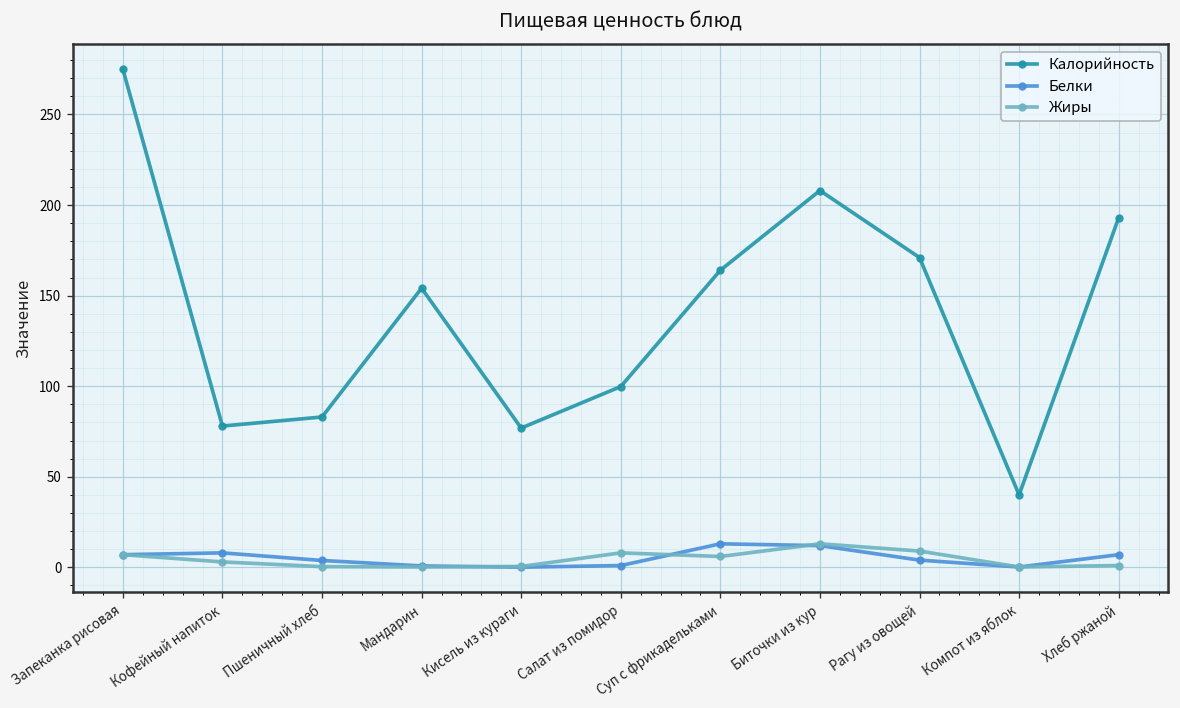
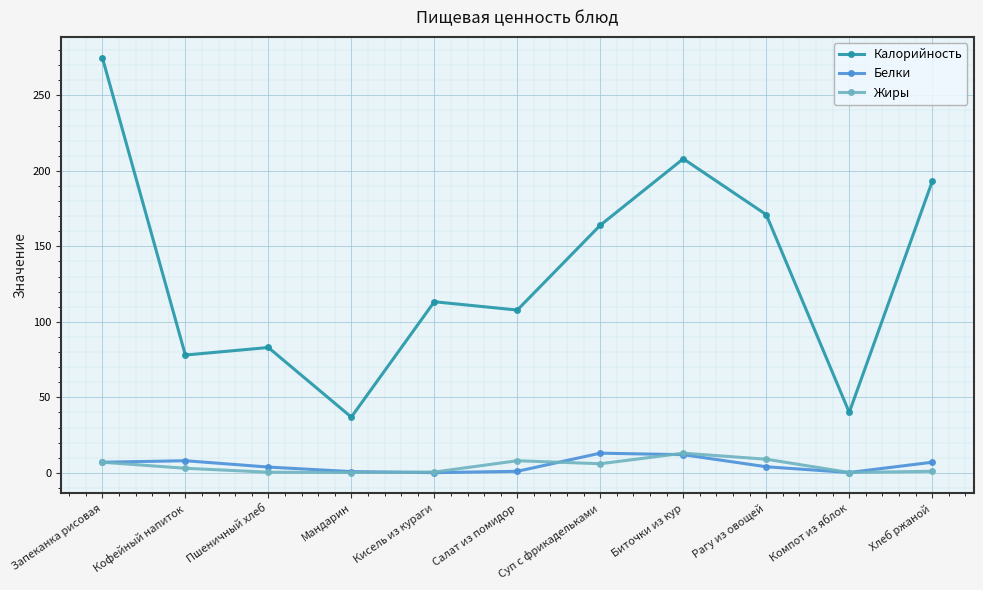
Калорийность, Мандарин: 154 -> 37
Калорийность, Кисель из кураги: 77 -> 113
Калорийность, Салат из помидор: 100 -> 108
